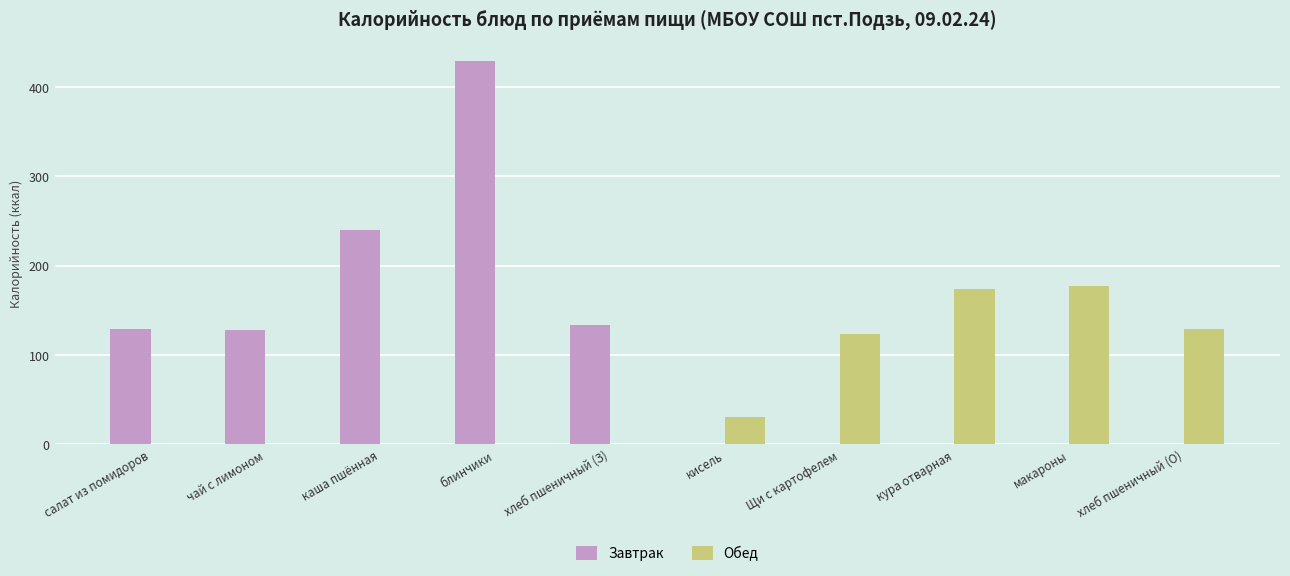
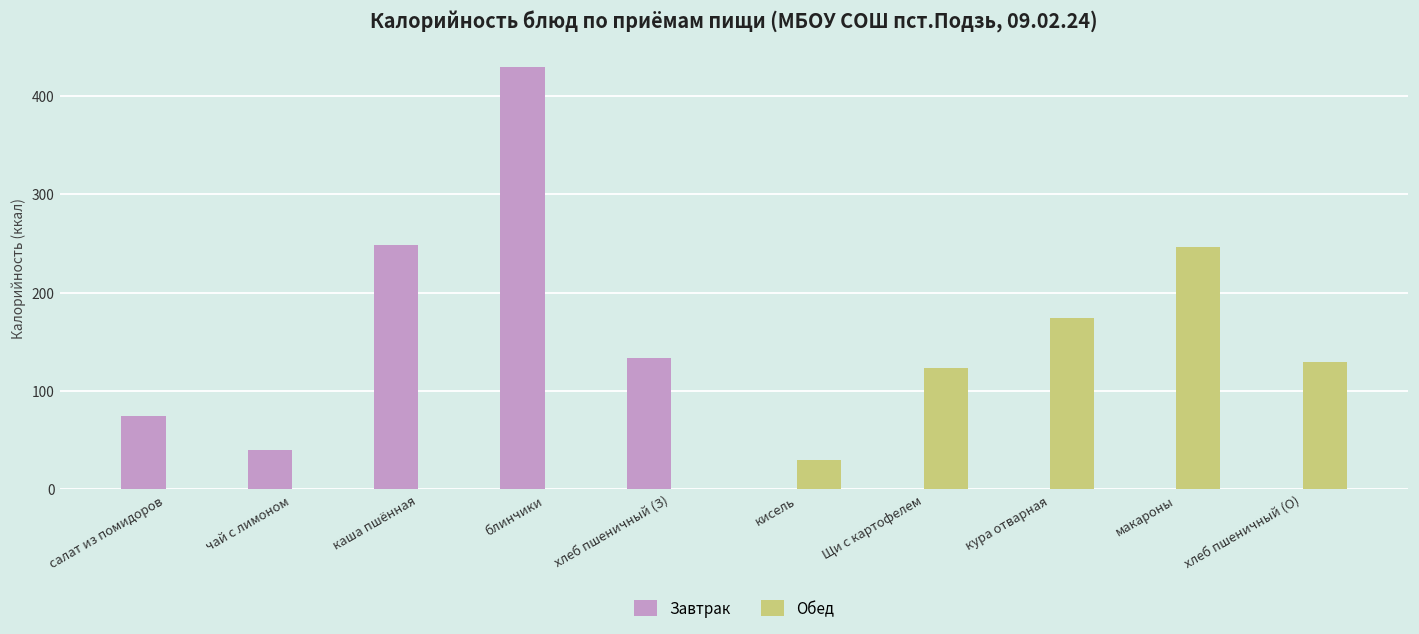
Завтрак, салат из помидоров: 130 -> 70
Завтрак, чай с лимоном: 130 -> 40
Завтрак, каша пшённая: 240 -> 250
Обед, макароны: 180 -> 250
